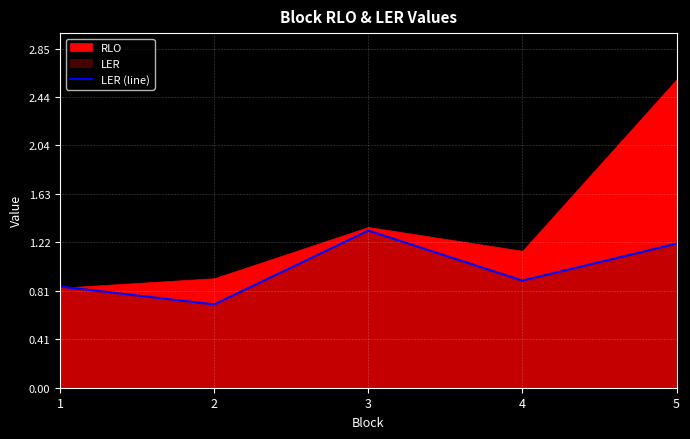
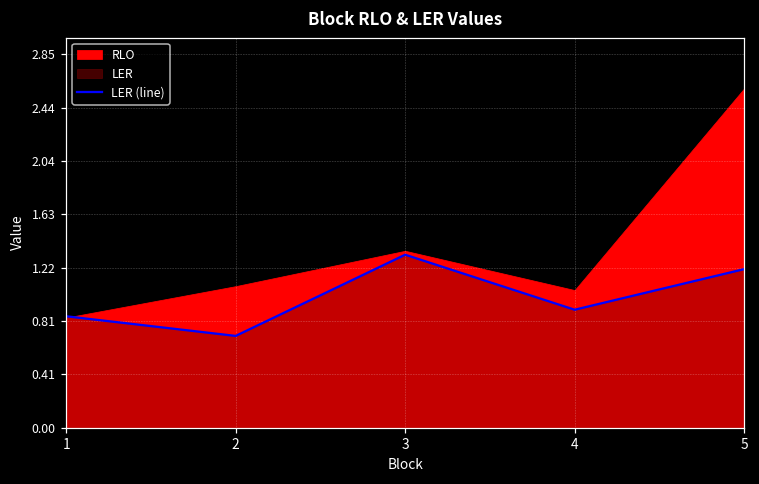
RLO, 2: 0.92 -> 1.08
RLO, 4: 1.15 -> 1.05
